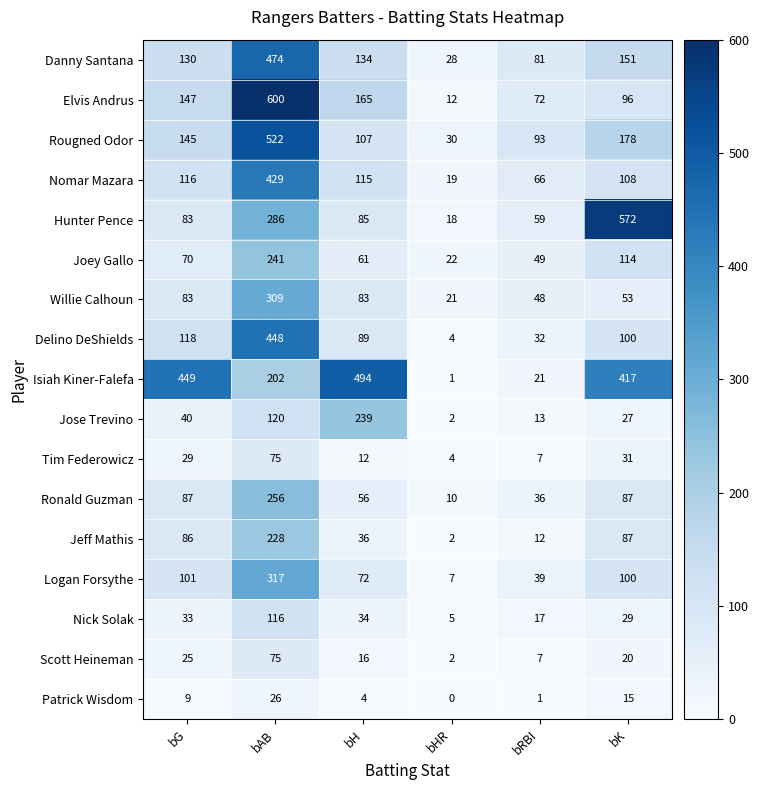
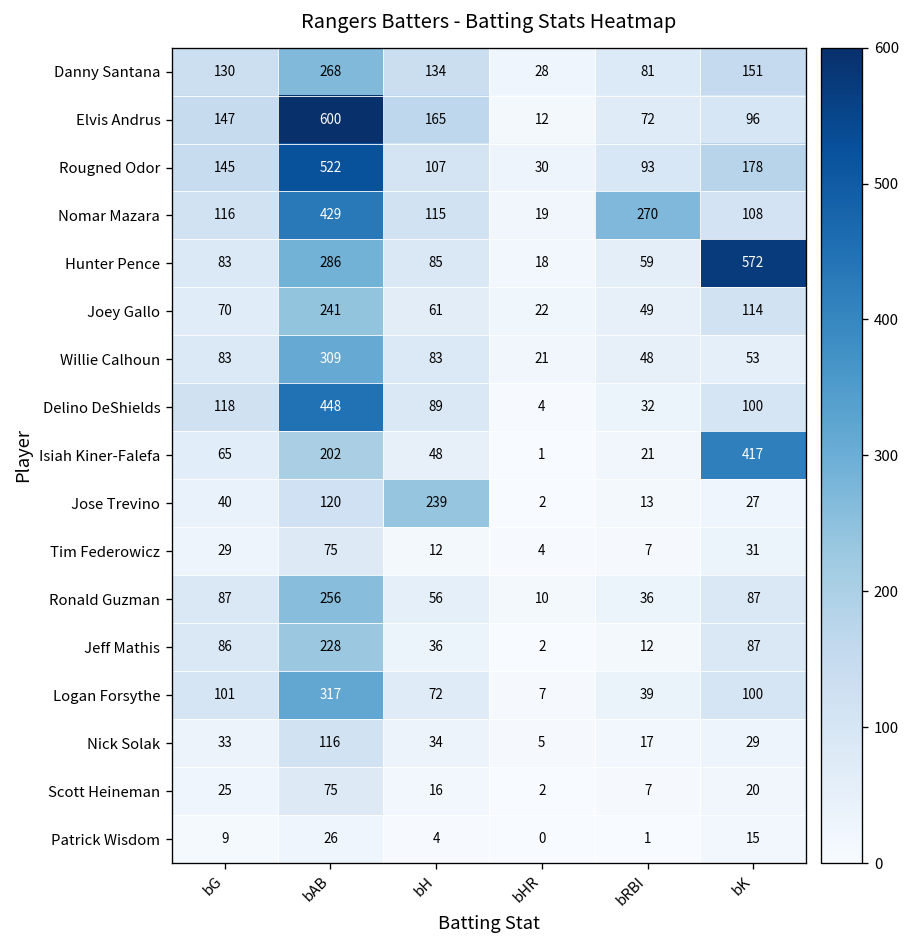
Danny Santana, bAB: 474 -> 268
Nomar Mazara, bRBI: 66 -> 270
Isiah Kiner-Falefa, bG: 449 -> 65
Isiah Kiner-Falefa, bH: 494 -> 48
